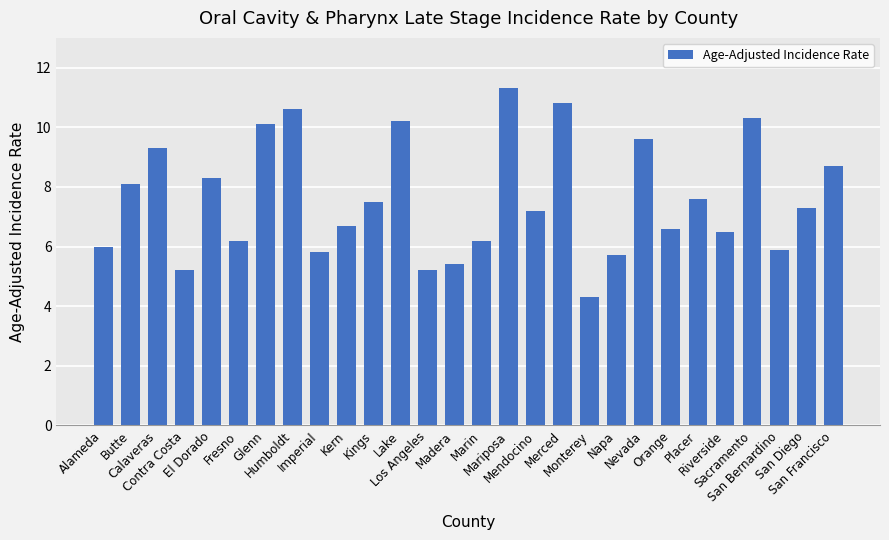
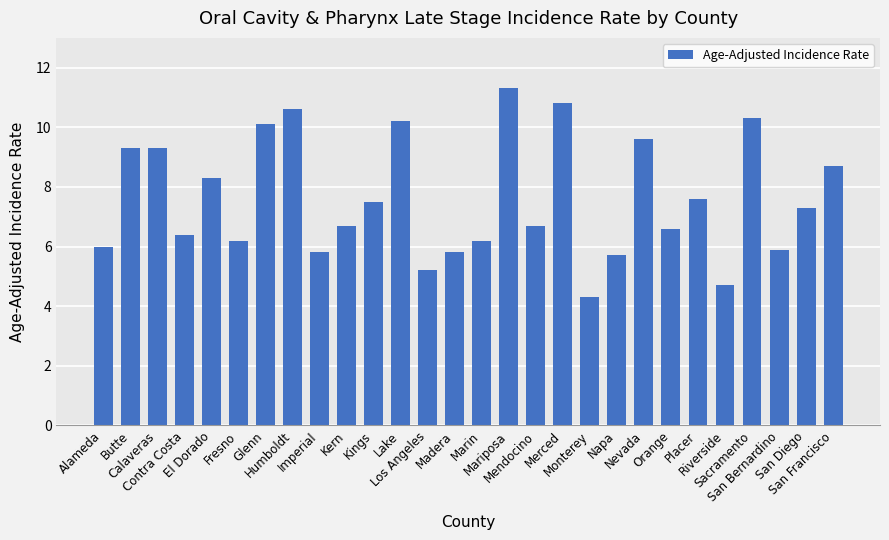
Butte: 8.1 -> 9.3
Contra Costa: 5.2 -> 6.4
Madera: 5.4 -> 5.8
Mendocino: 7.2 -> 6.7
Riverside: 6.5 -> 4.7
